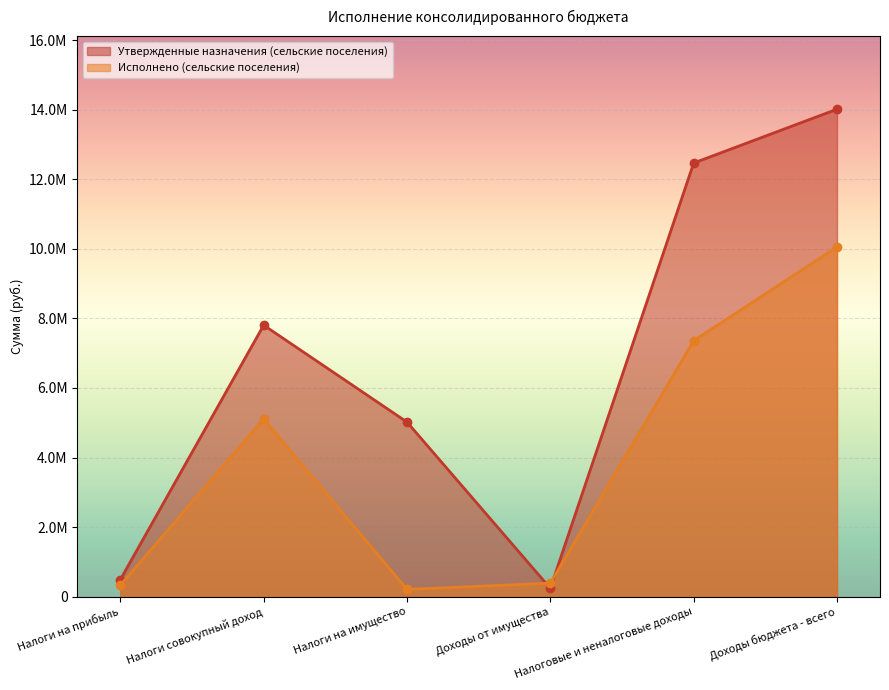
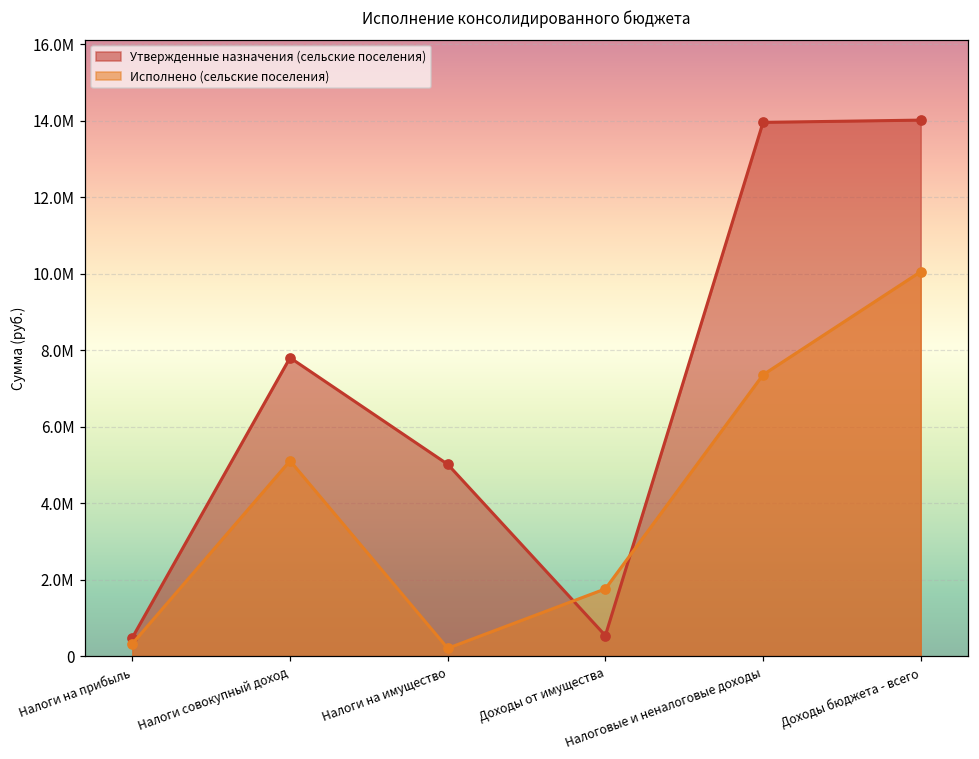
Утвержденные назначения (сельские поселения), Доходы от имущества: 200000 -> 500000
Исполнено (сельские поселения), Доходы от имущества: 400000 -> 1800000
Утвержденные назначения (сельские поселения), Налоговые и неналоговые доходы: 12500000 -> 14000000
